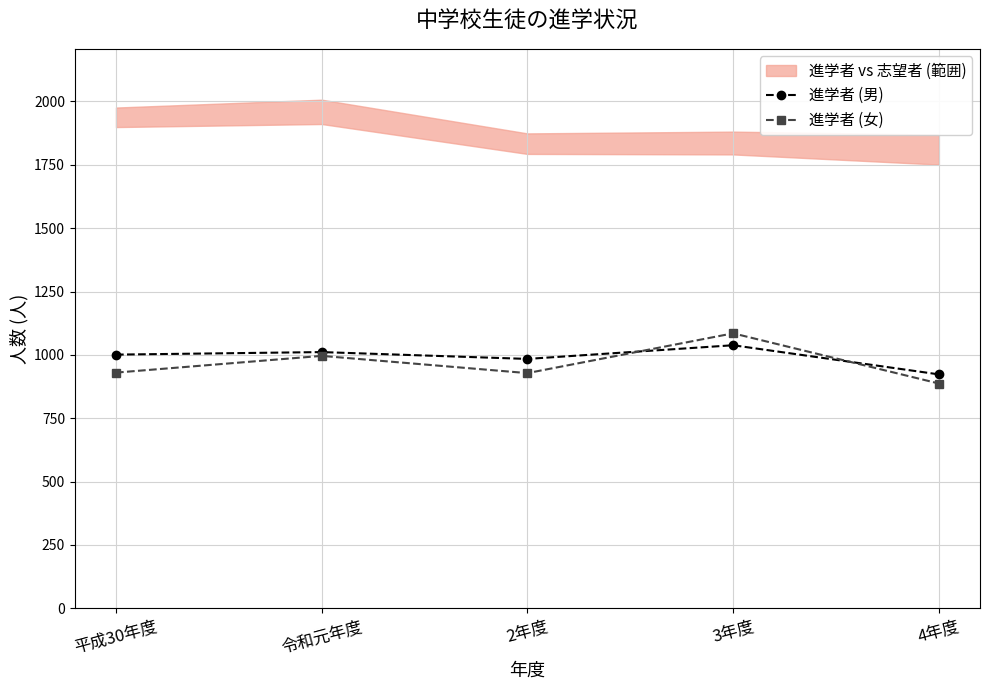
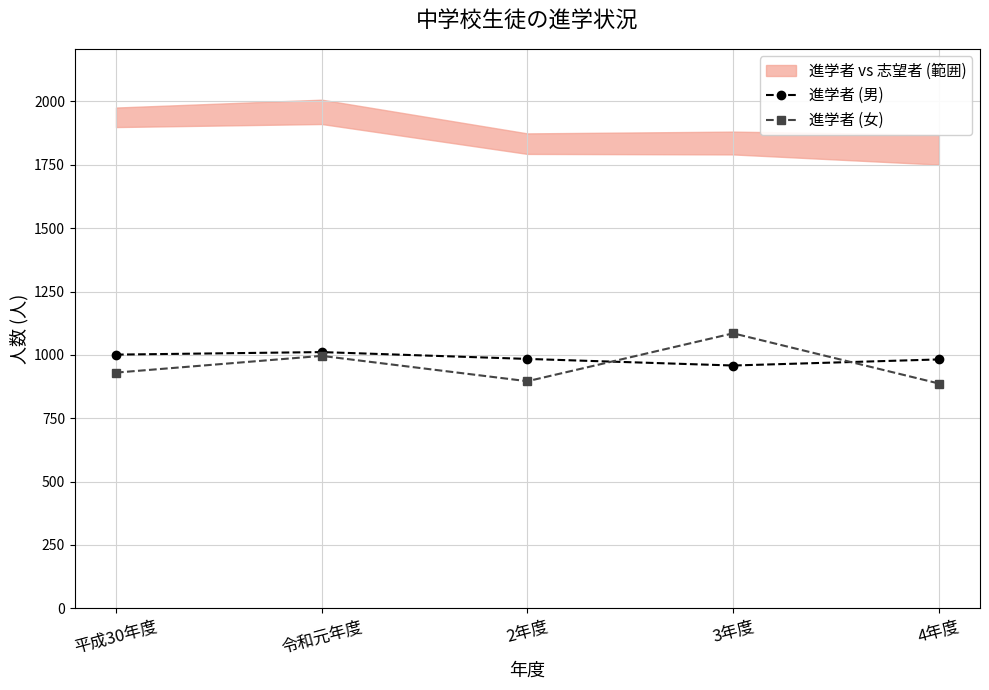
進学者 (女), 2年度: 930 -> 900
進学者 (男), 3年度: 1040 -> 960
進学者 (男), 4年度: 920 -> 980
